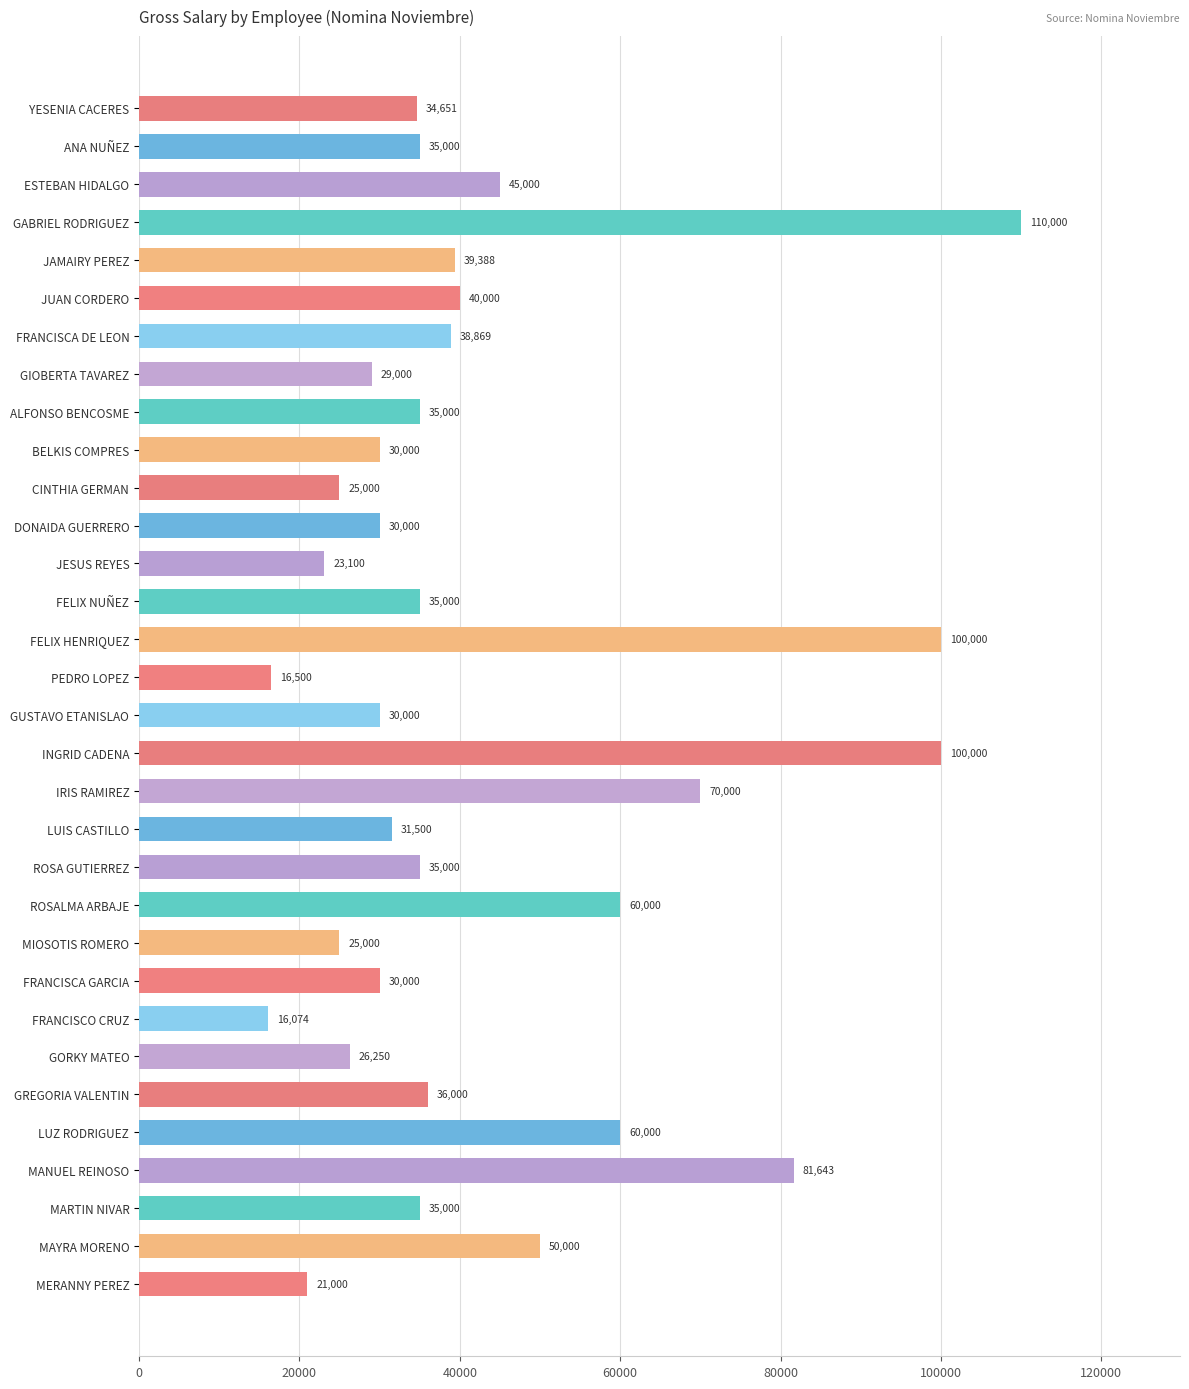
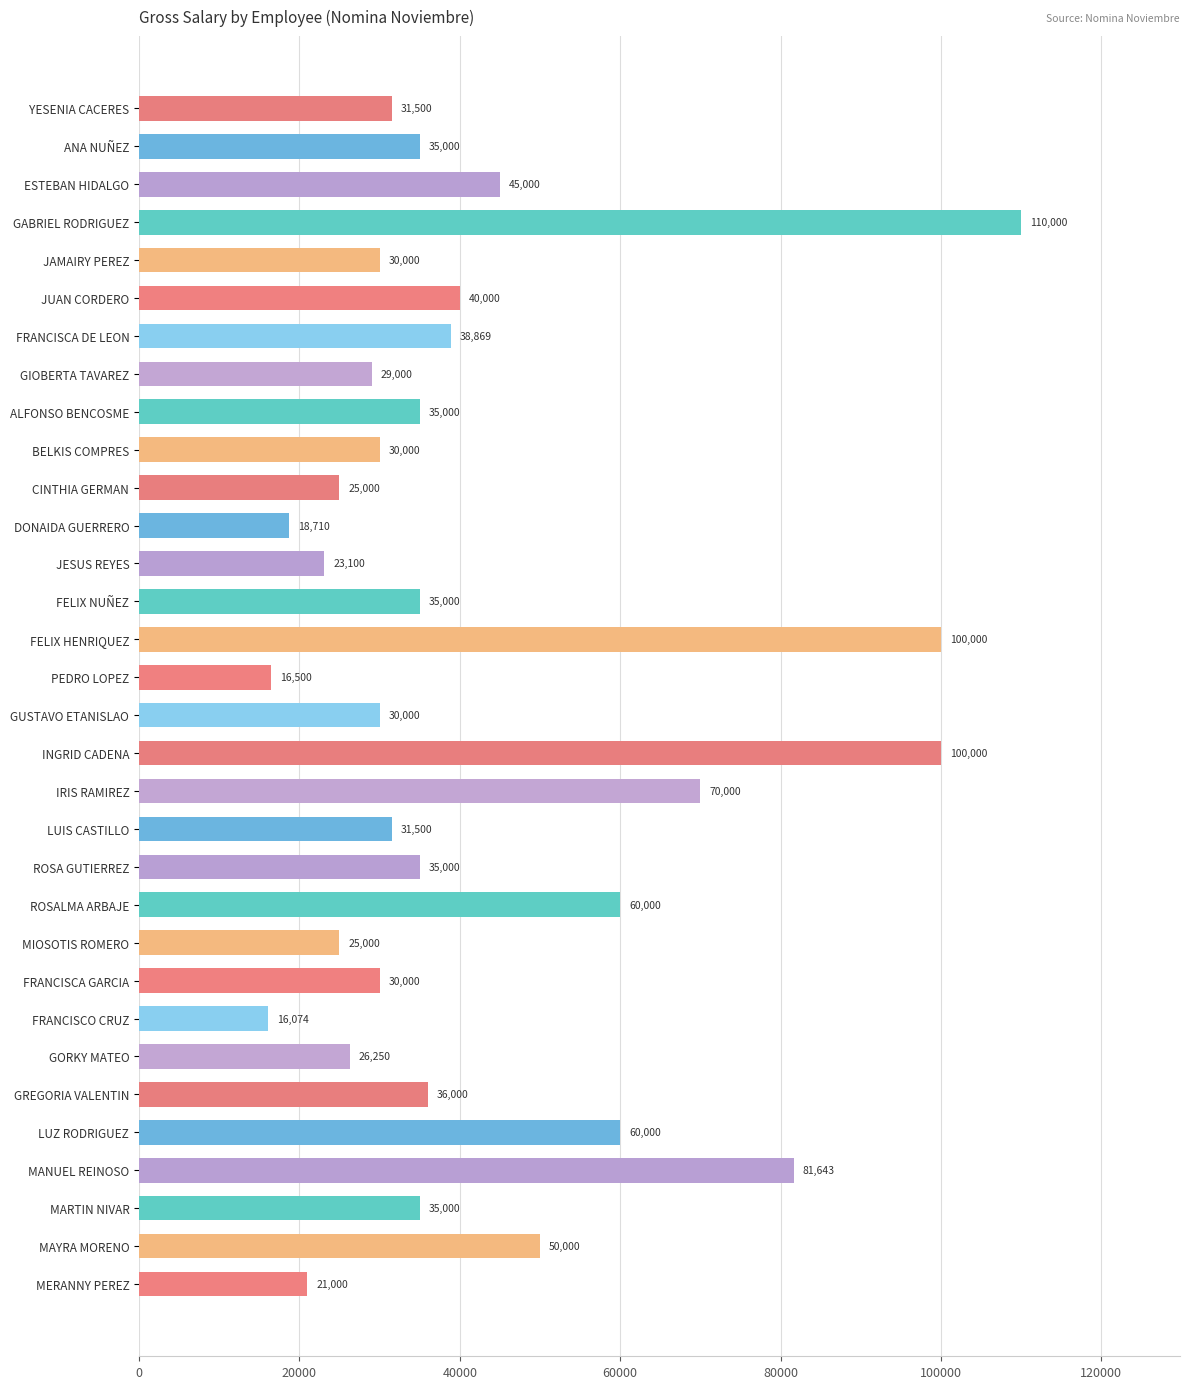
YESENIA CACERES: 34,651 -> 31,500
JAMAIRY PEREZ: 39,388 -> 30,000
DONAIDA GUERRERO: 30,000 -> 18,710
